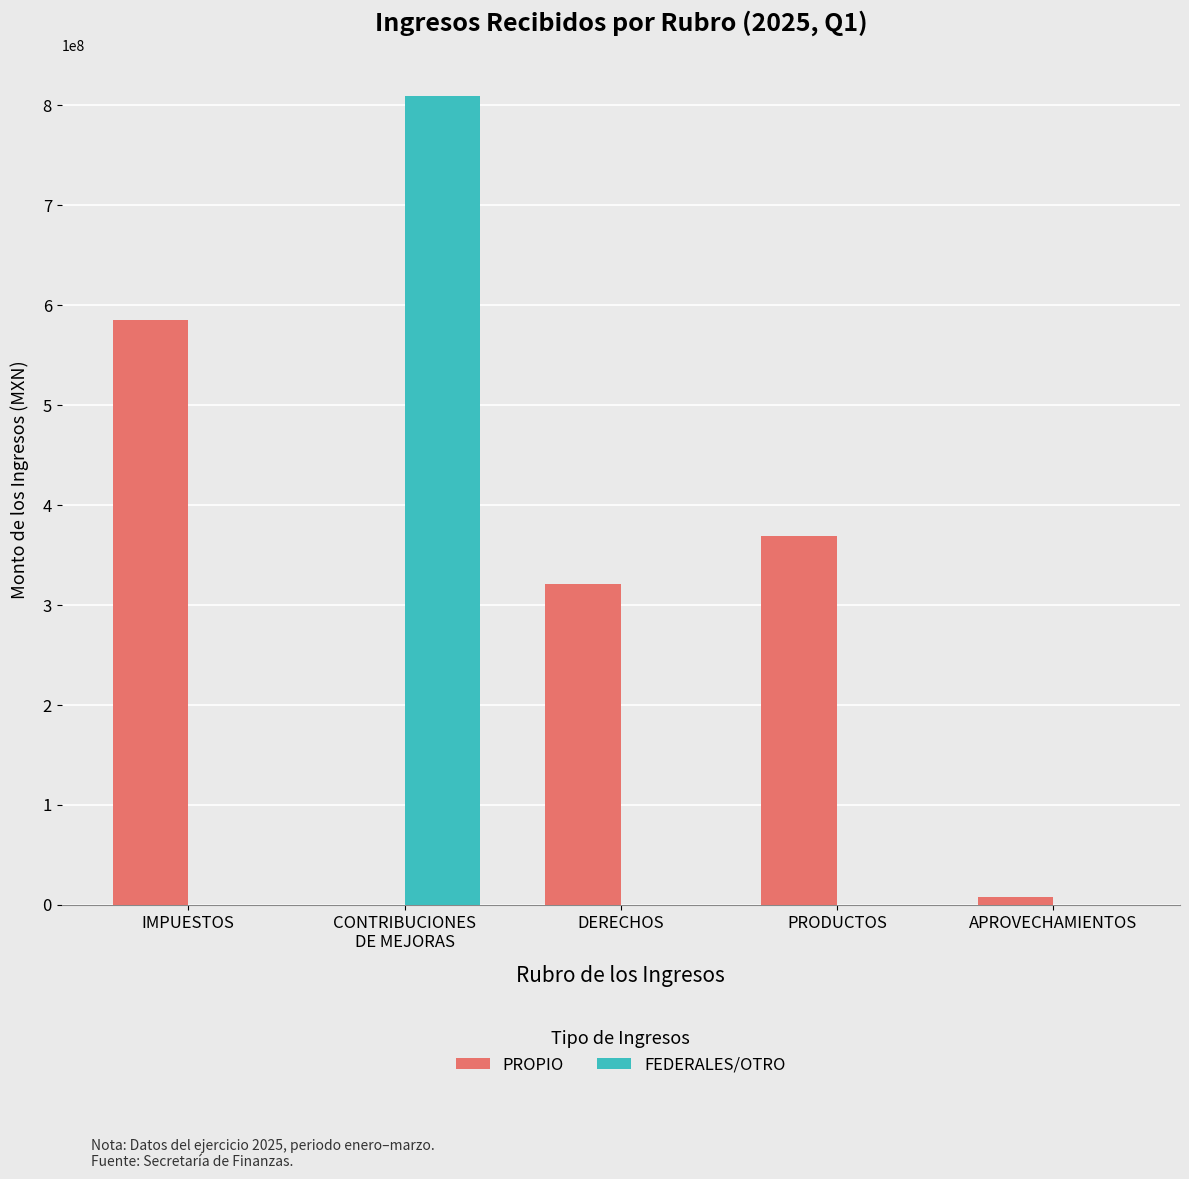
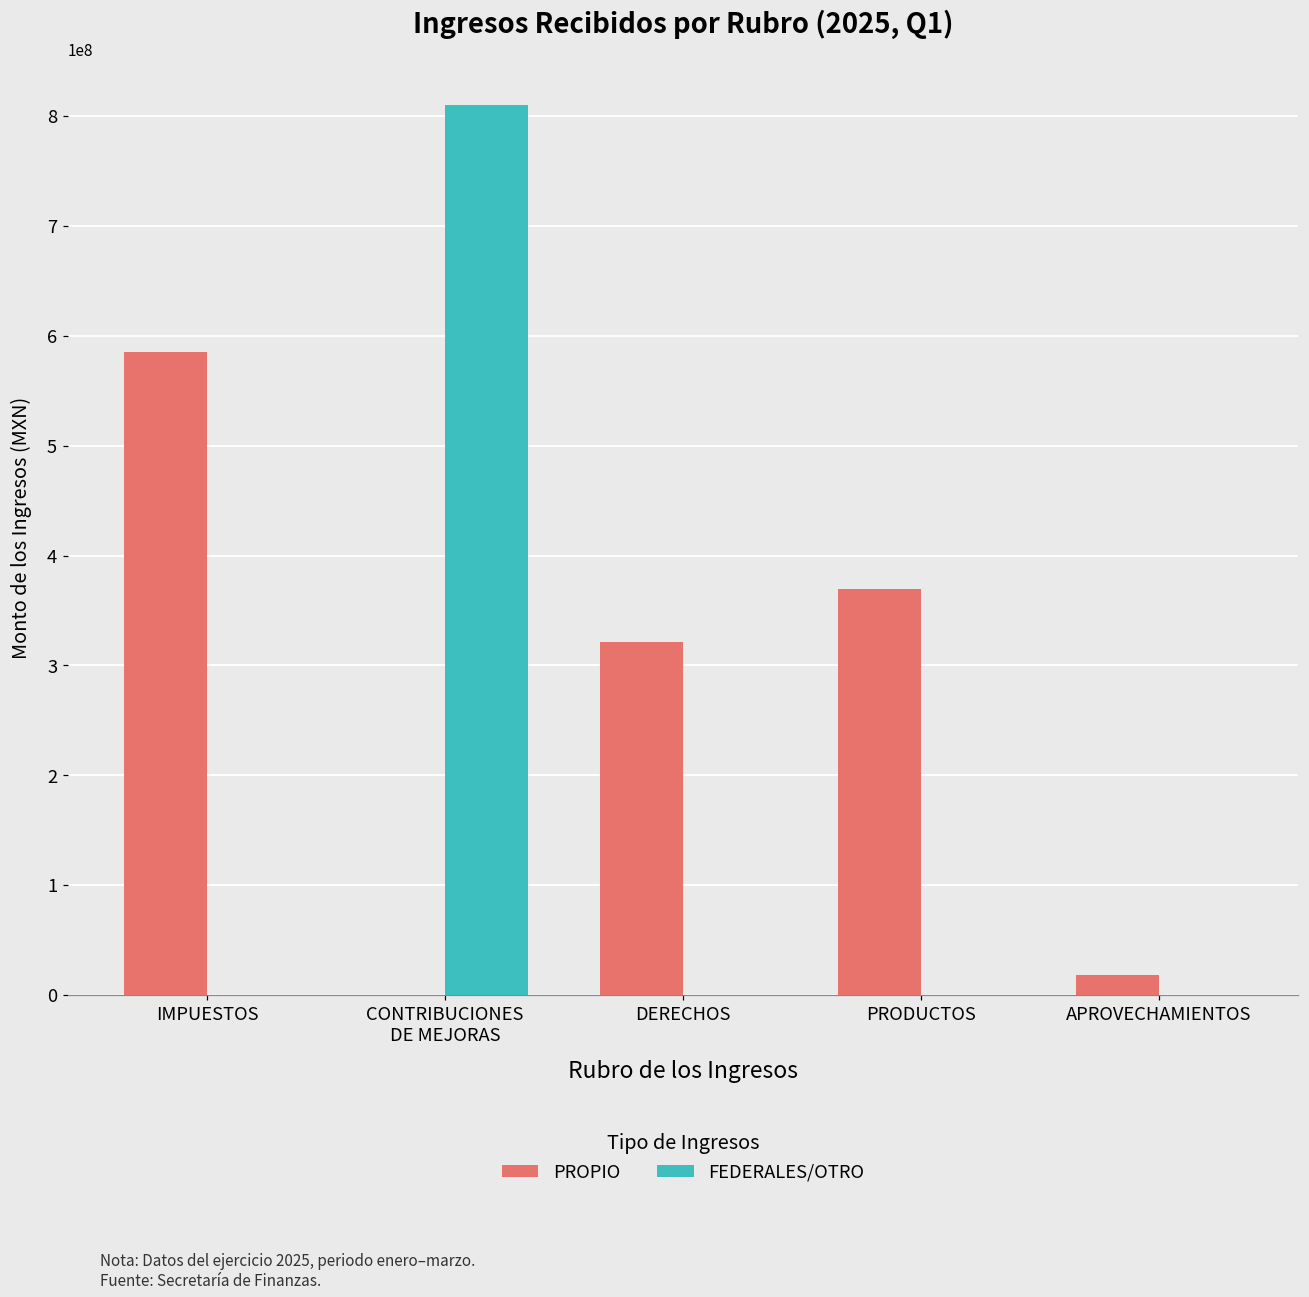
PROPIO, APROVECHAMIENTOS: 10000000 -> 20000000
